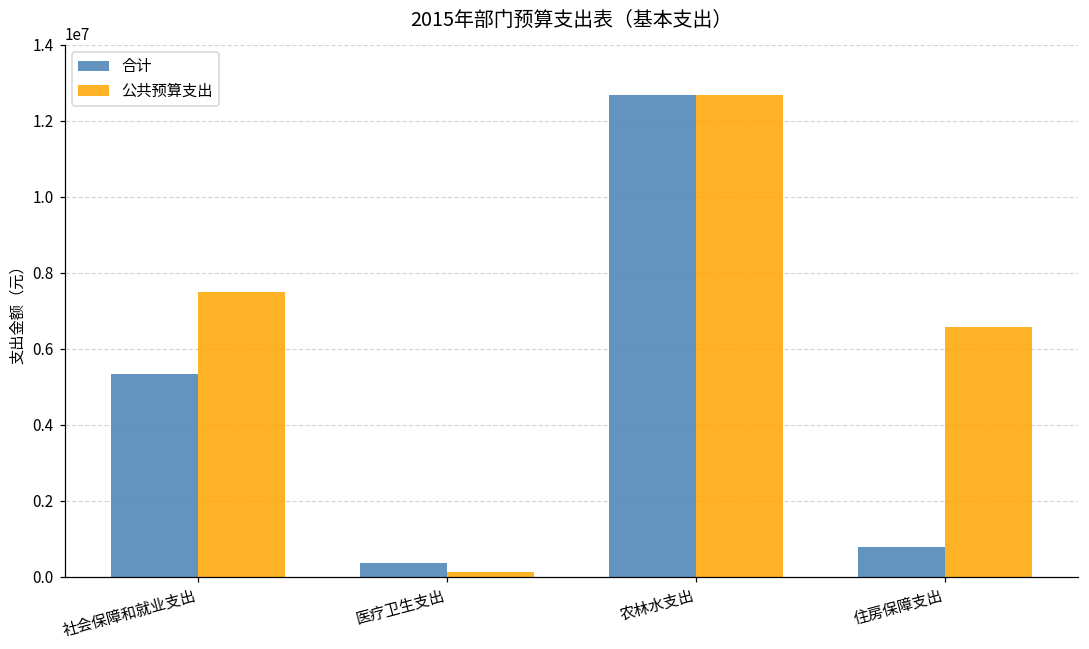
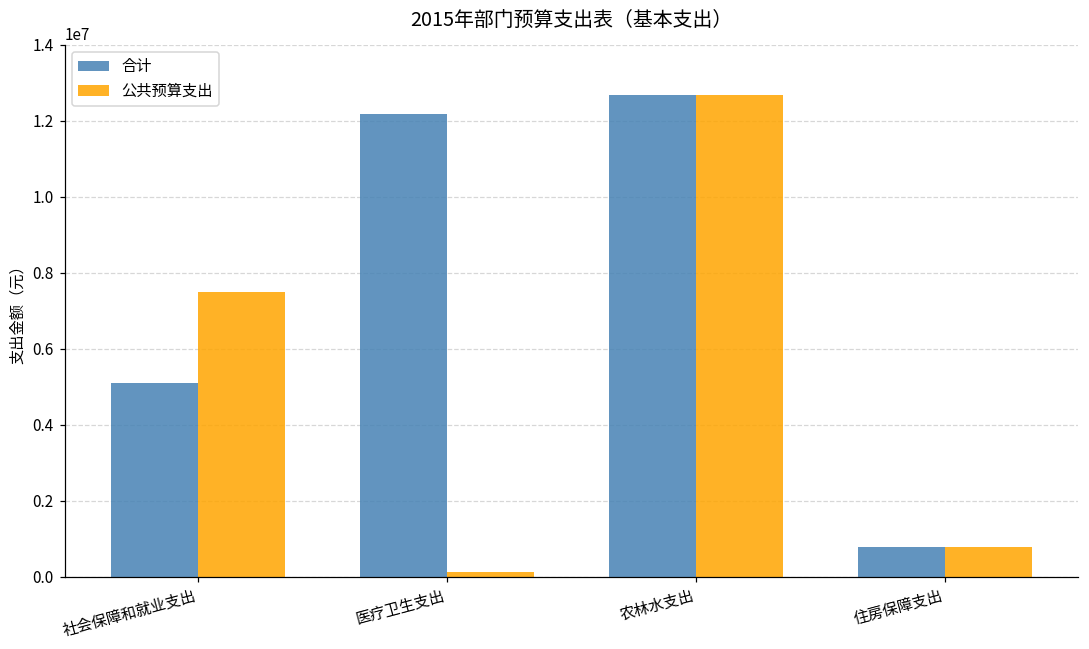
合计, 社会保障和就业支出: 5300000 -> 5100000
合计, 医疗卫生支出: 400000 -> 12200000
公共预算支出, 住房保障支出: 6600000 -> 800000
